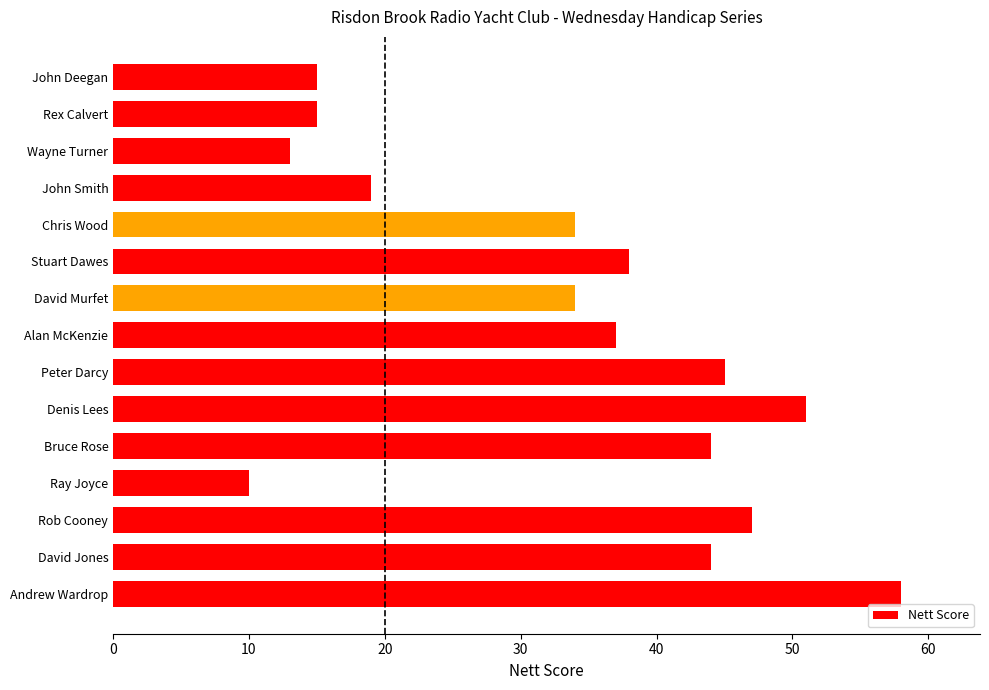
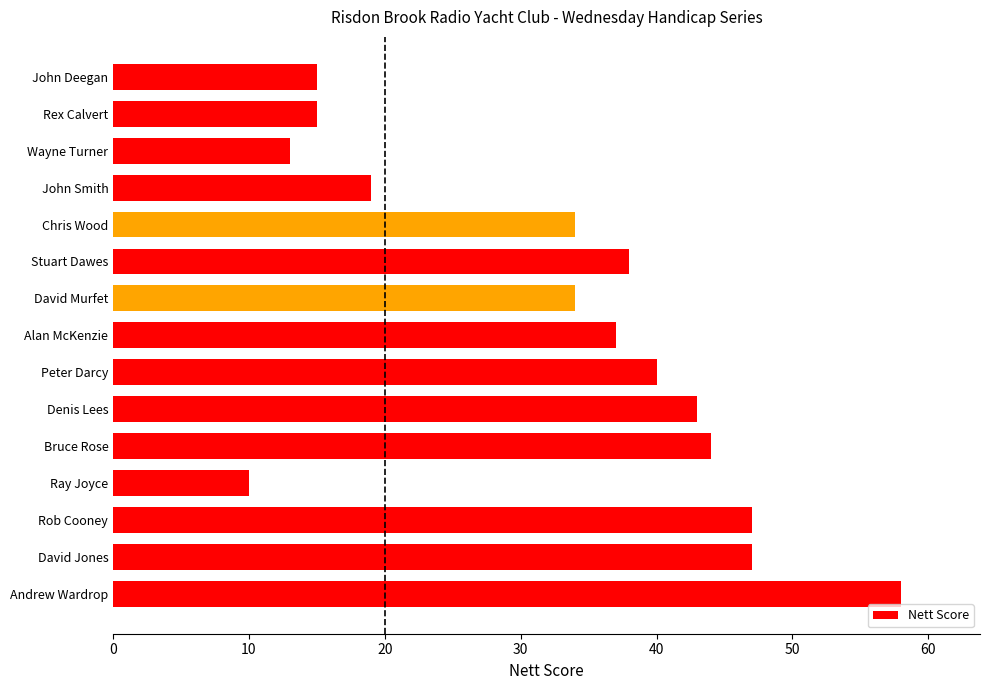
Peter Darcy: 45 -> 40
Denis Lees: 51 -> 43
David Jones: 44 -> 47
